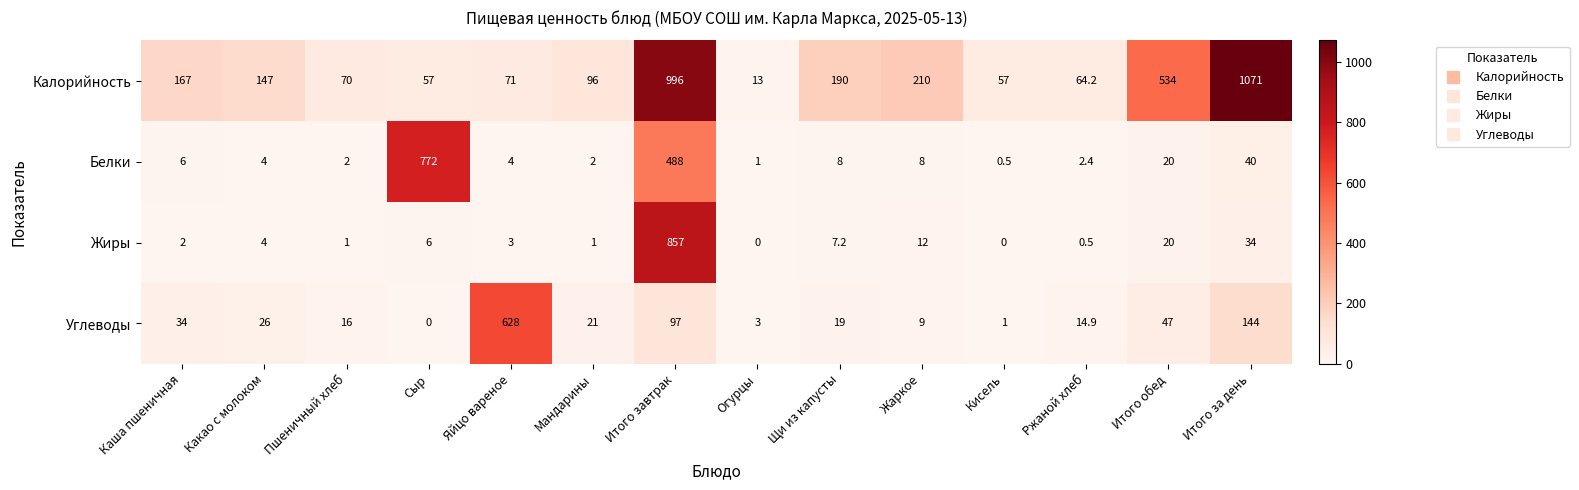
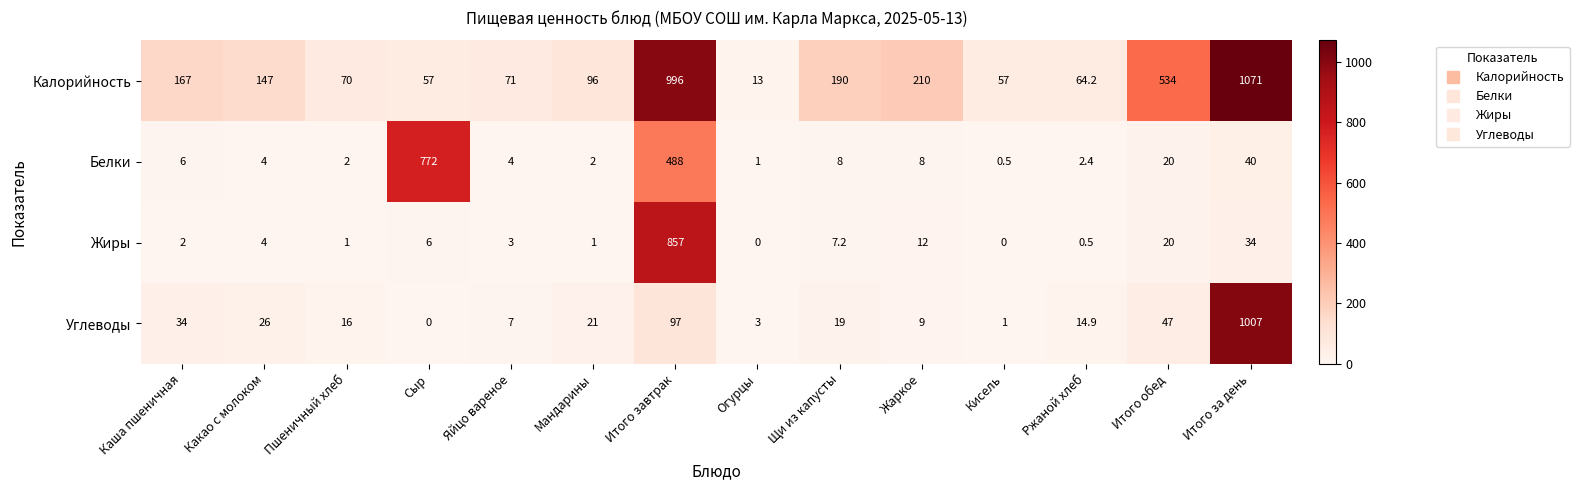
Углеводы, Яйцо вареное: 628 -> 7
Углеводы, Итого за день: 144 -> 1007
